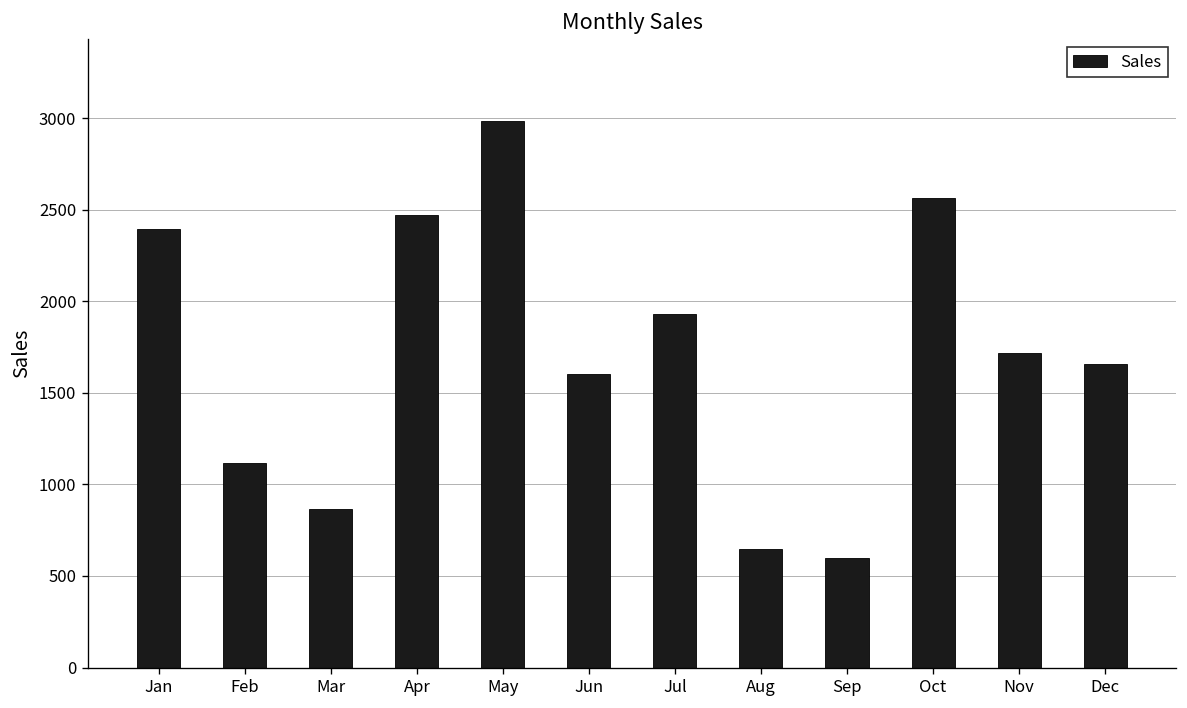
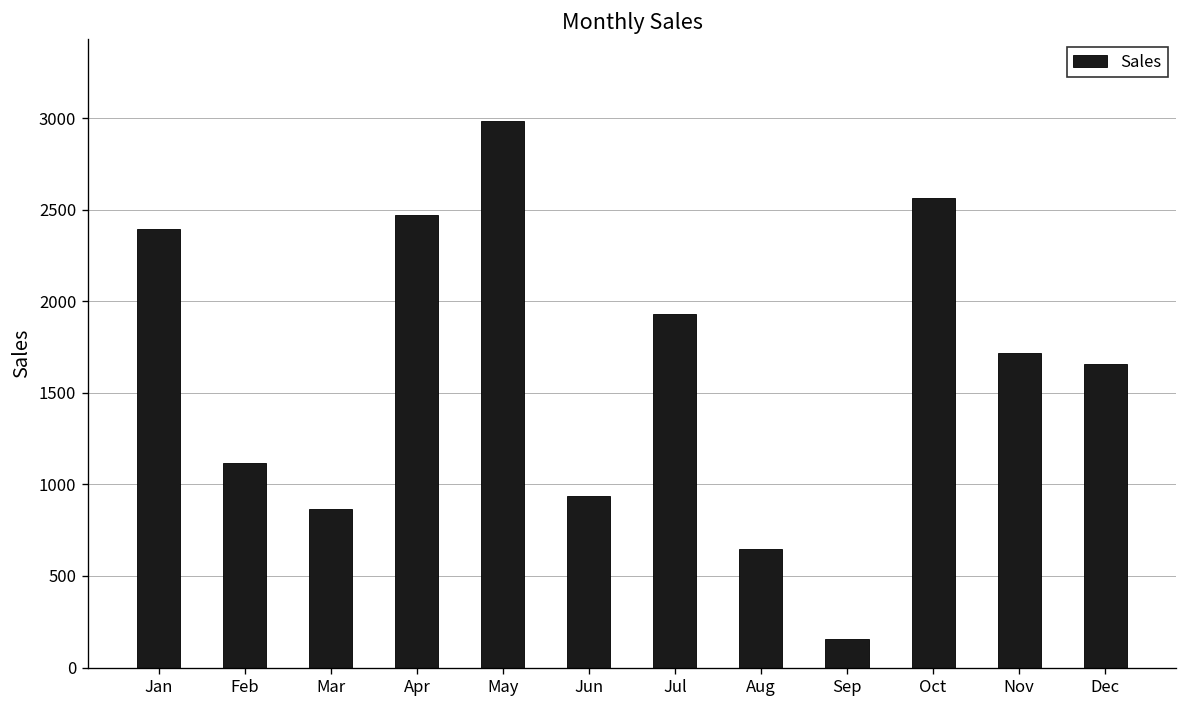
Jun: 1600 -> 940
Sep: 600 -> 160
